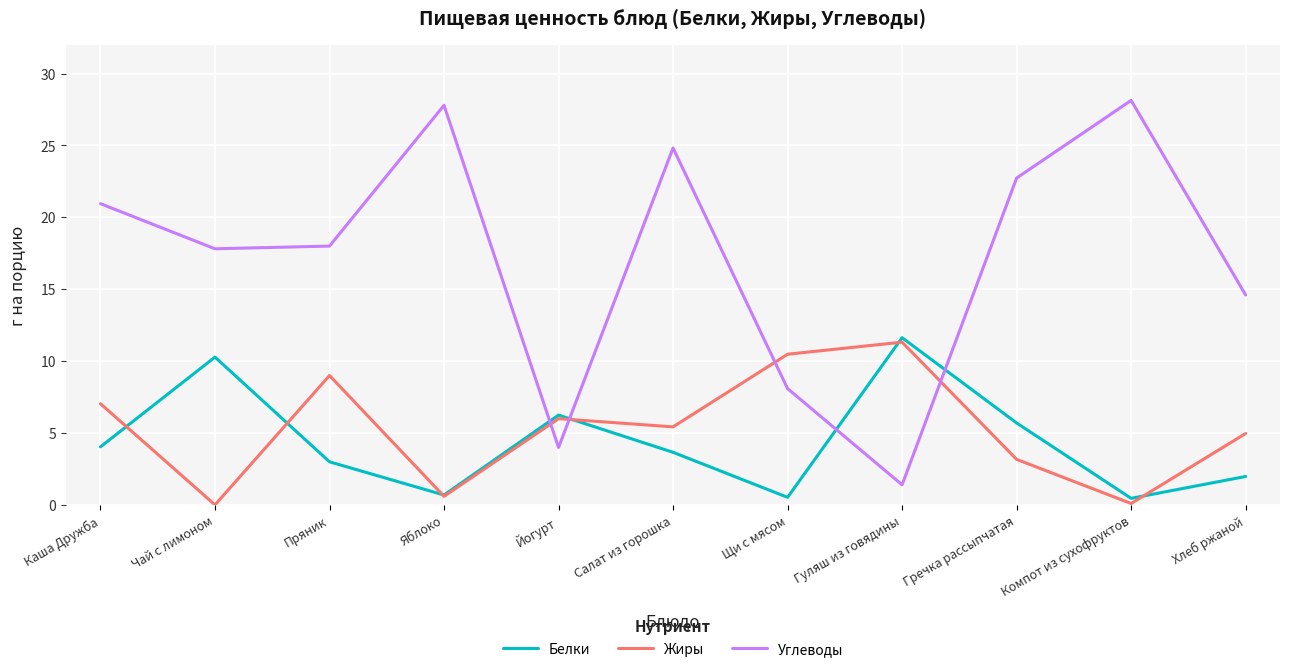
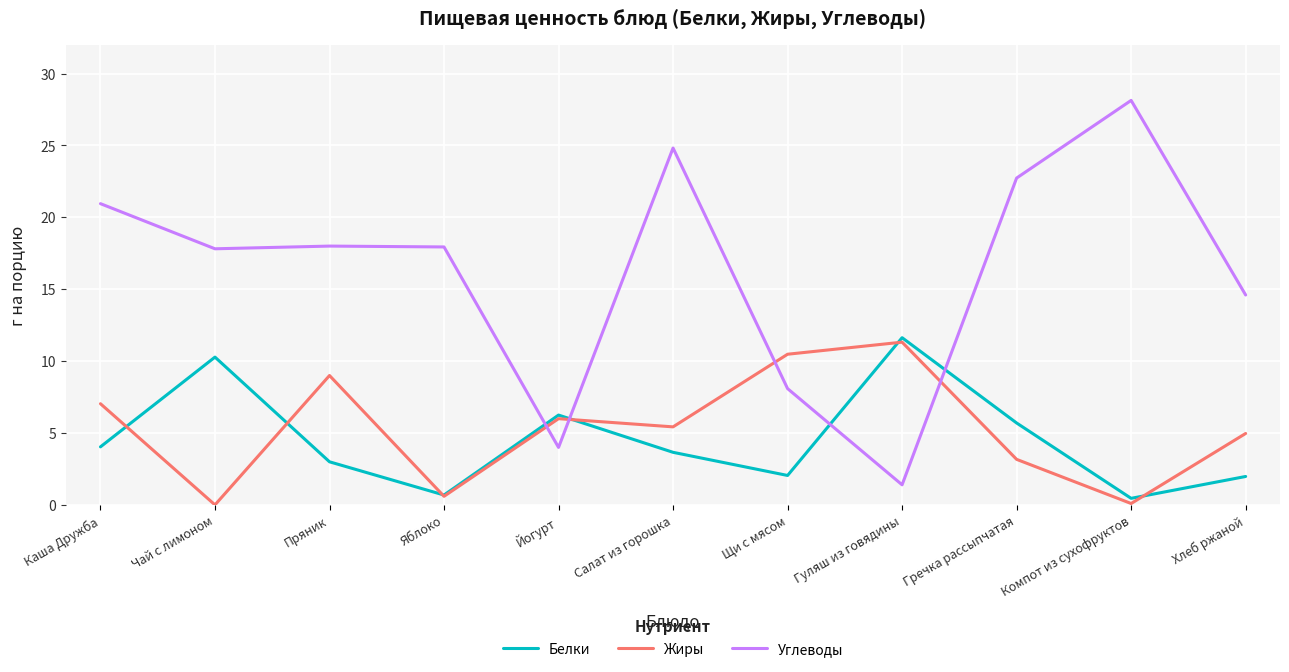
Углеводы, Яблоко: 27.8 -> 17.9
Белки, Щи с мясом: 0.5 -> 2.1
